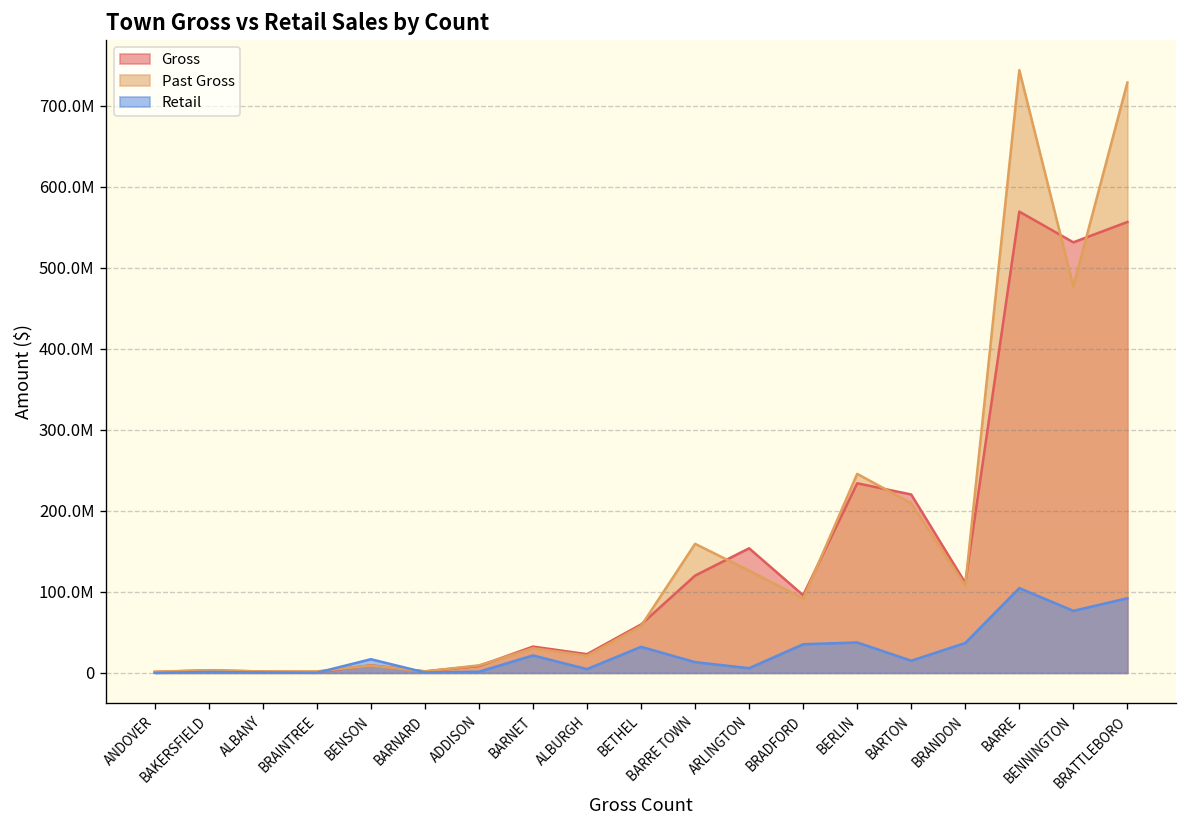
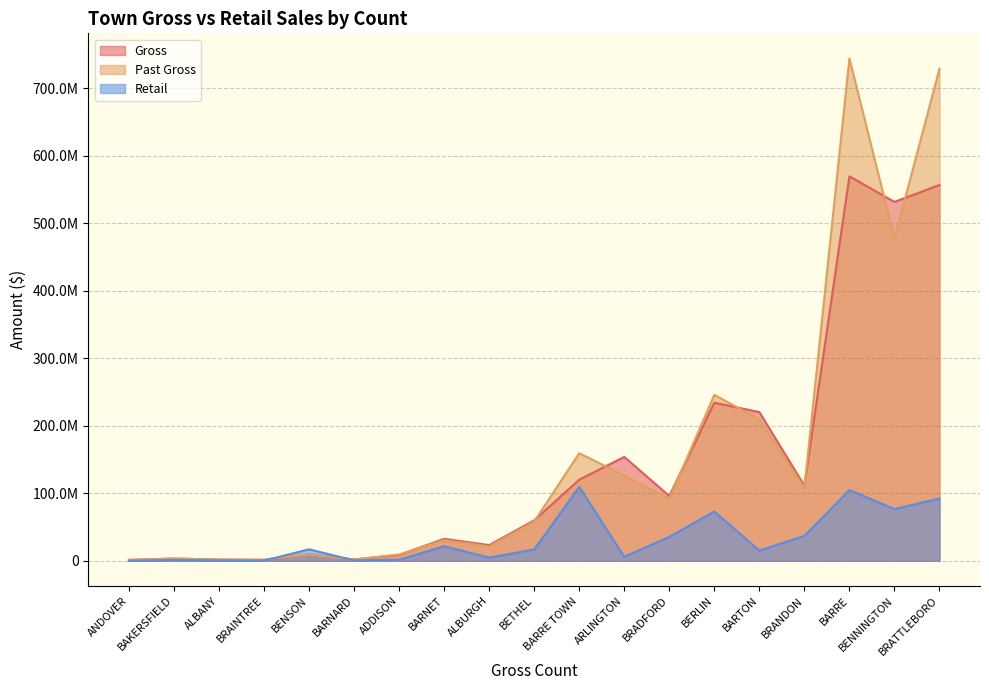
Retail, BETHEL: 30000000 -> 20000000
Retail, BARRE TOWN: 10000000 -> 110000000
Retail, BERLIN: 40000000 -> 70000000
